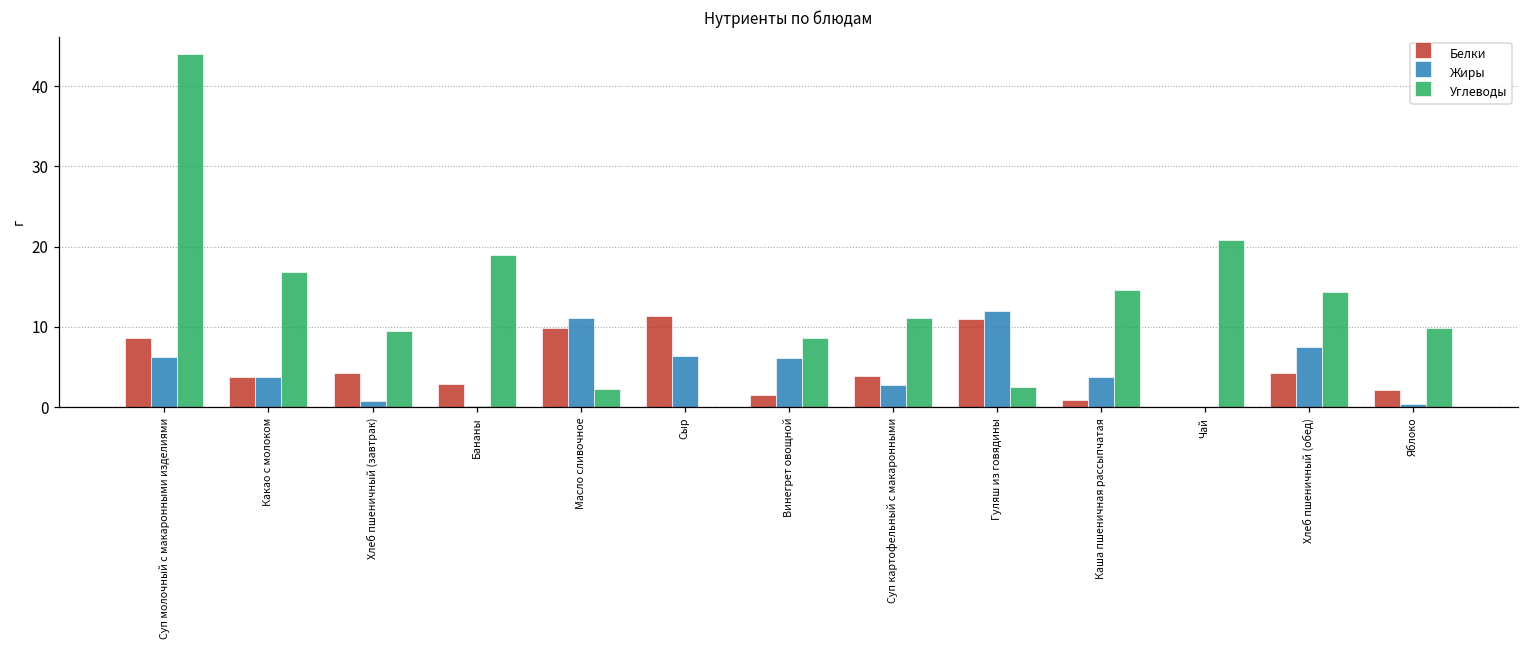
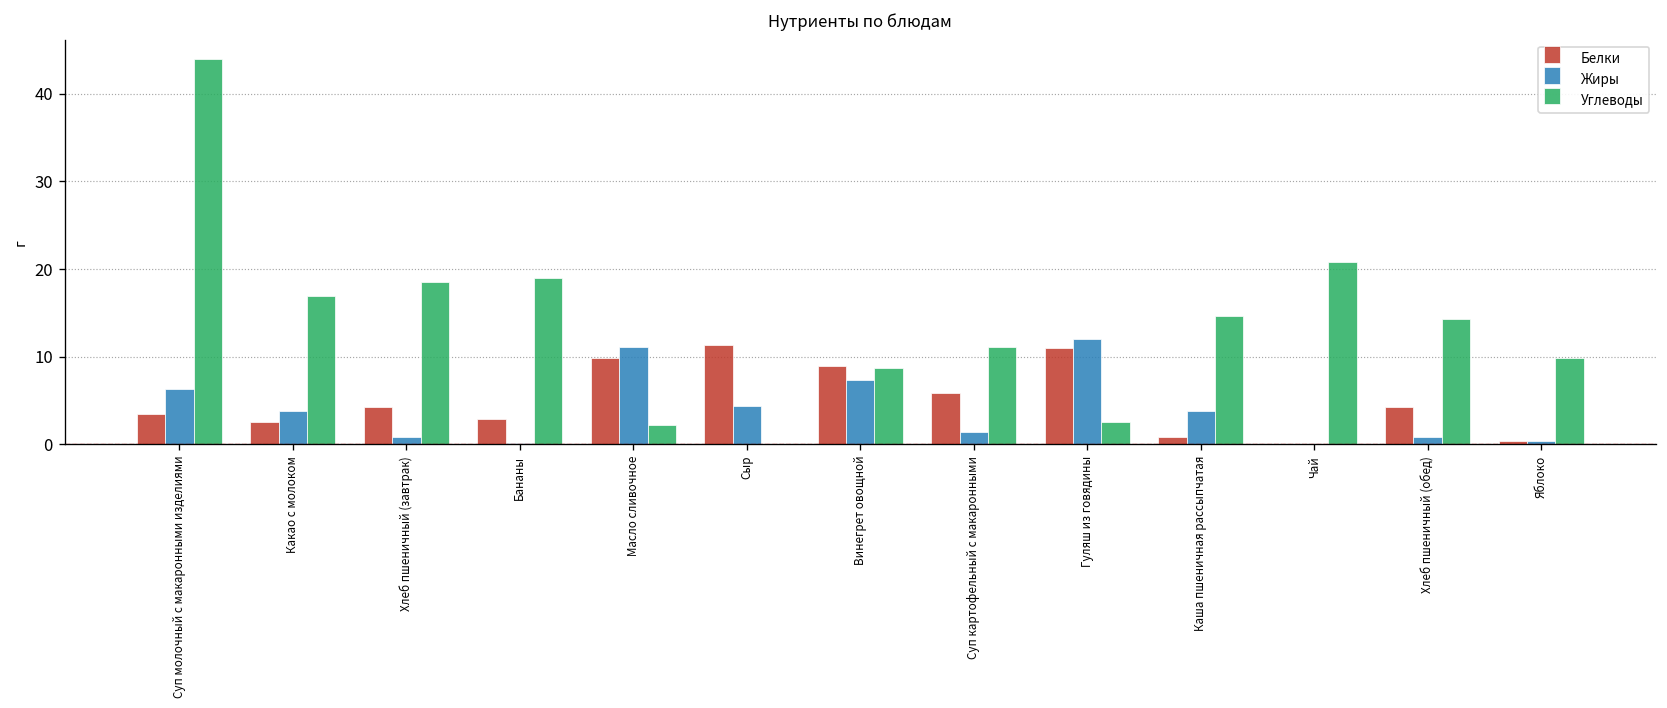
Белки, Суп молочный с макаронными изделиями: 9 -> 3
Белки, Какао с молоком: 4 -> 3
Углеводы, Хлеб пшеничный (завтрак): 10 -> 19
Жиры, Сыр: 6 -> 4
Белки, Винегрет овощной: 2 -> 9
Жиры, Винегрет овощной: 6 -> 7
Белки, Суп картофельный с макаронными: 4 -> 6
Жиры, Суп картофельный с макаронными: 3 -> 1
Жиры, Хлеб пшеничный (обед): 8 -> 1
Белки, Яблоко: 2 -> 0
